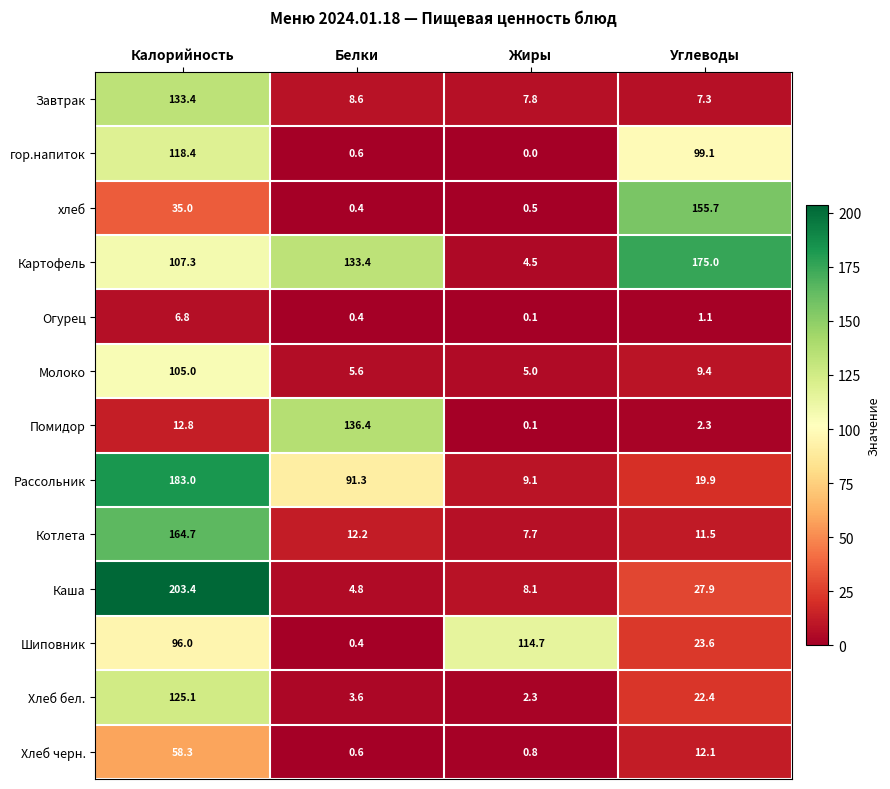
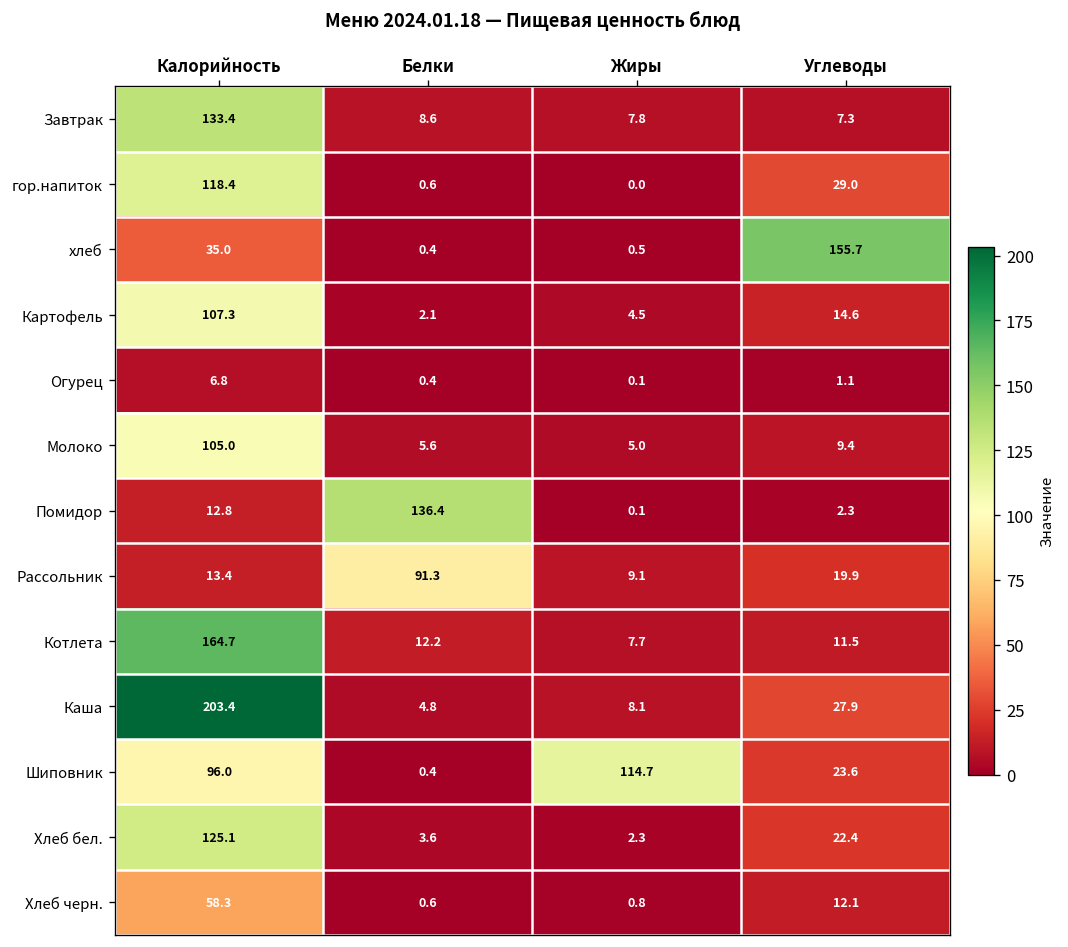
гор.напиток, Углеводы: 99.1 -> 29.0
Картофель, Белки: 133.4 -> 2.1
Картофель, Углеводы: 175.0 -> 14.6
Рассольник, Калорийность: 183.0 -> 13.4
